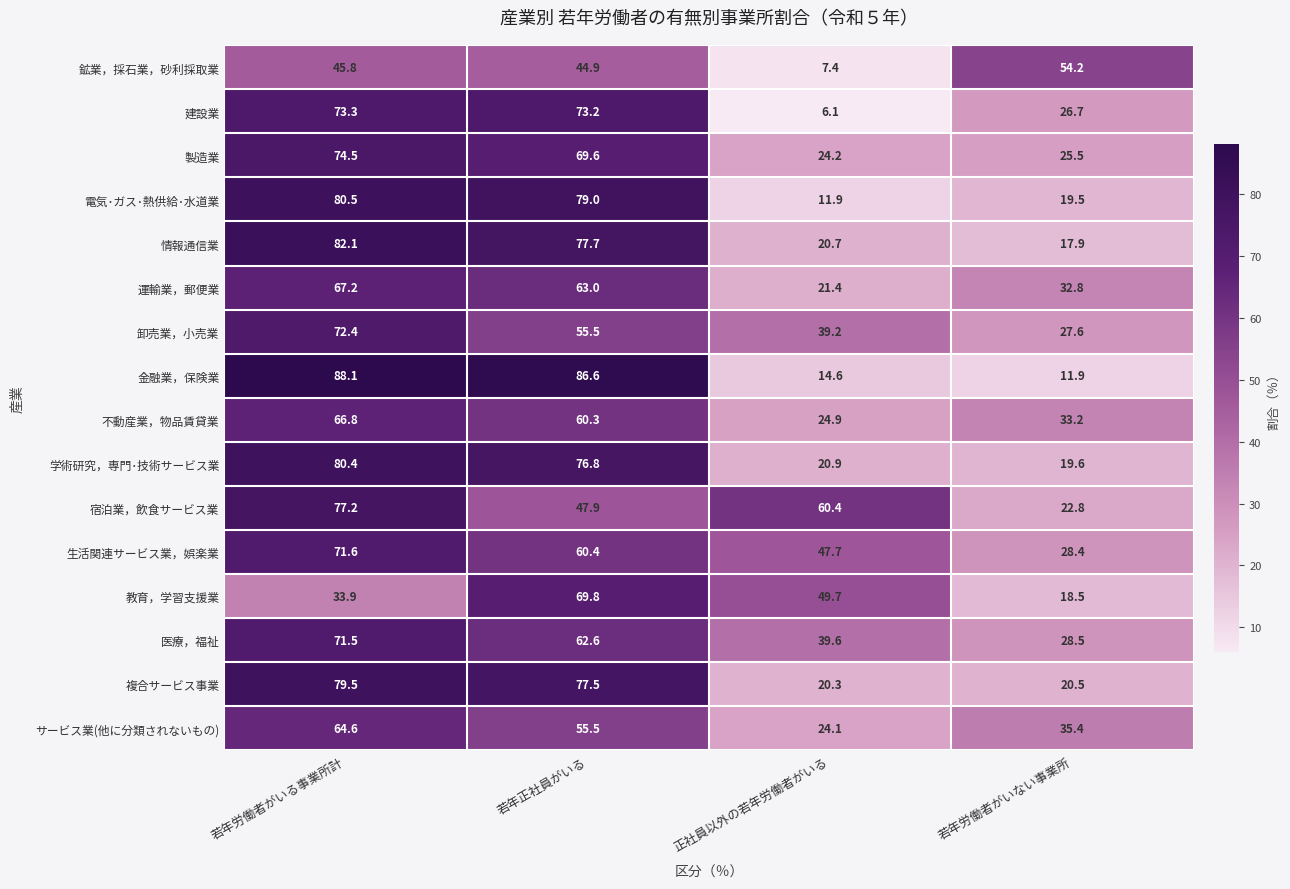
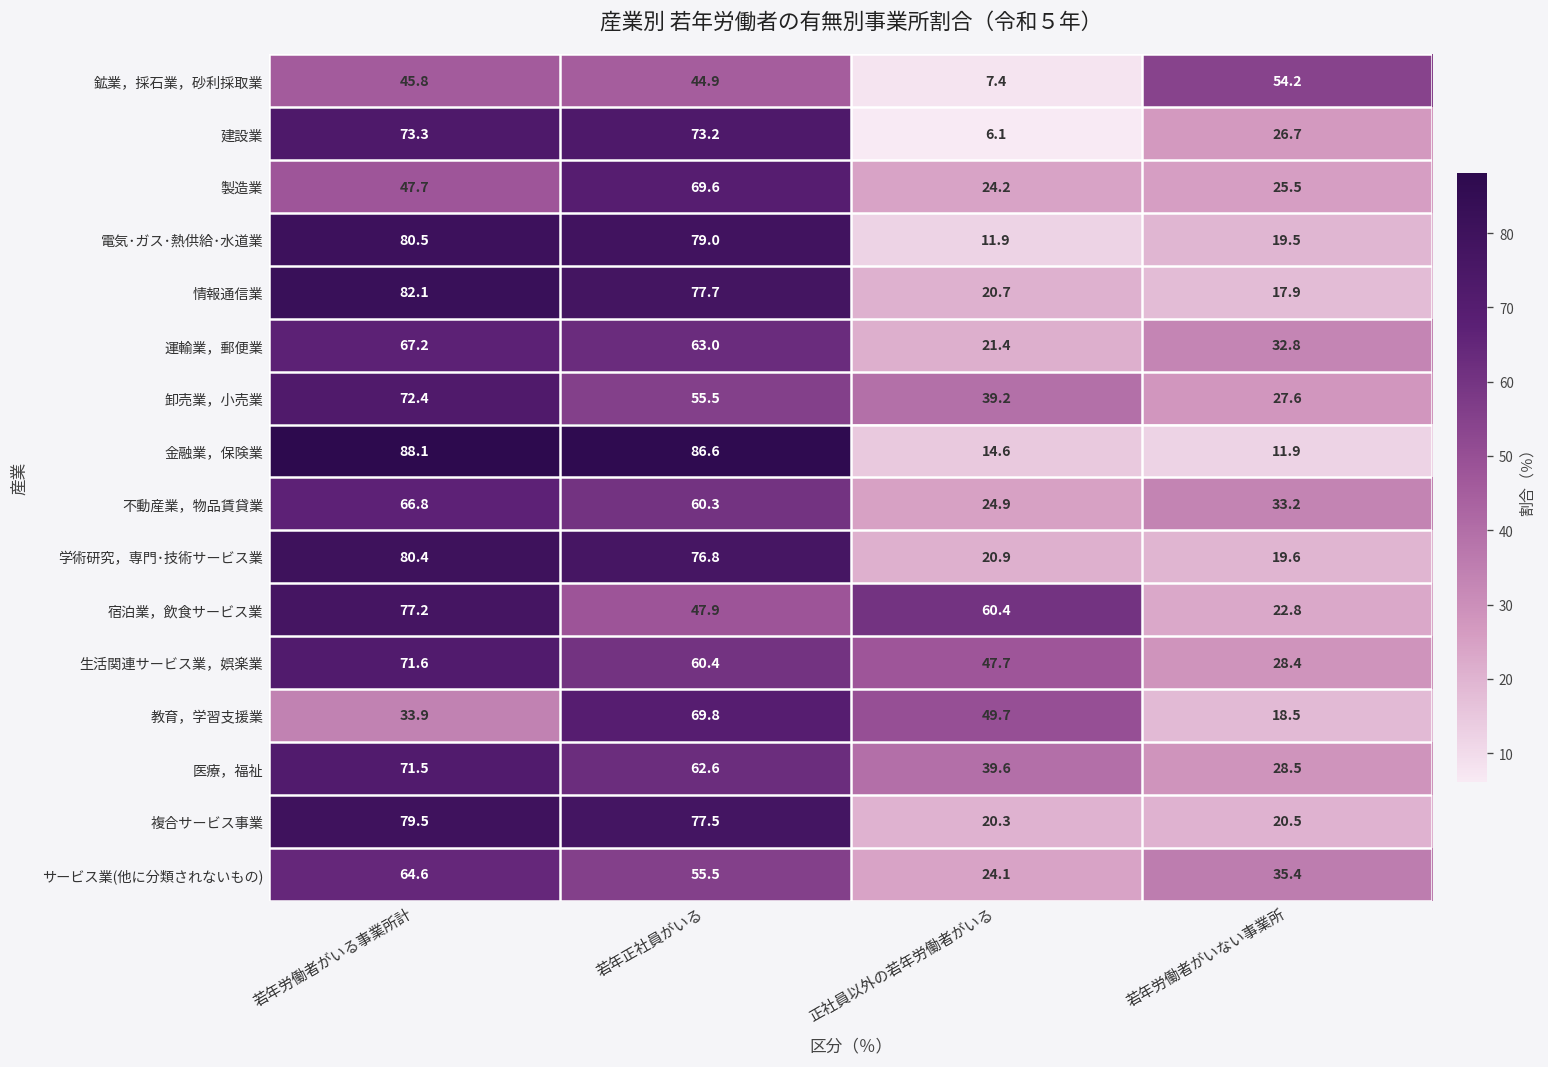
製造業, 若年労働者がいる事業所計: 74.5 -> 47.7
